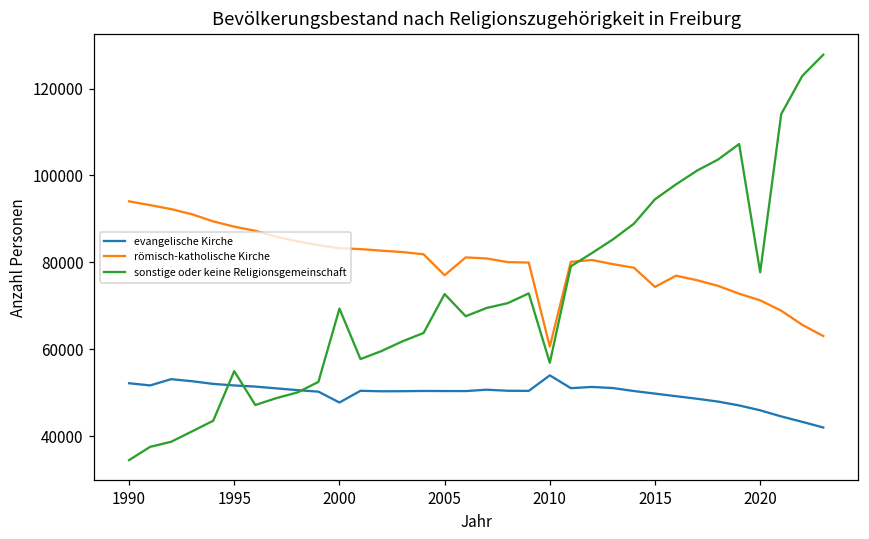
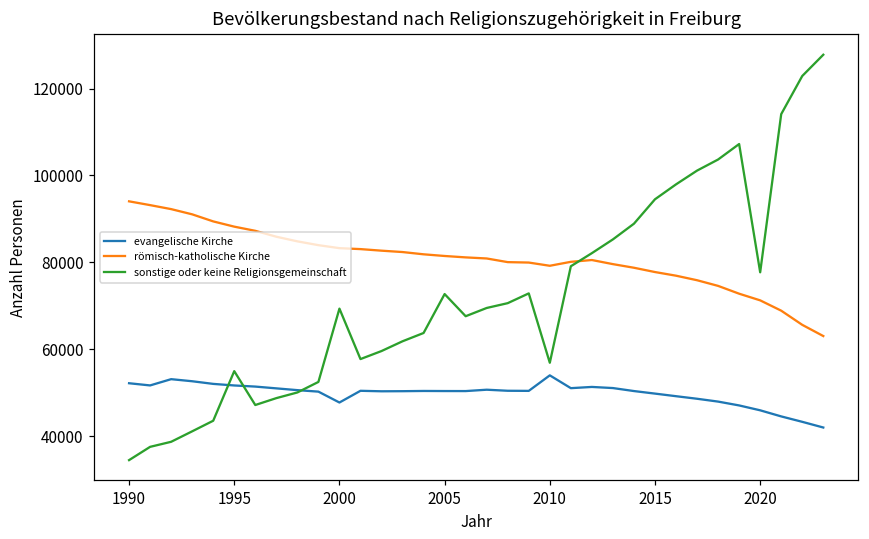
römisch-katholische Kirche, 2005: 77000 -> 81000
römisch-katholische Kirche, 2010: 61000 -> 79000
römisch-katholische Kirche, 2015: 74000 -> 78000
